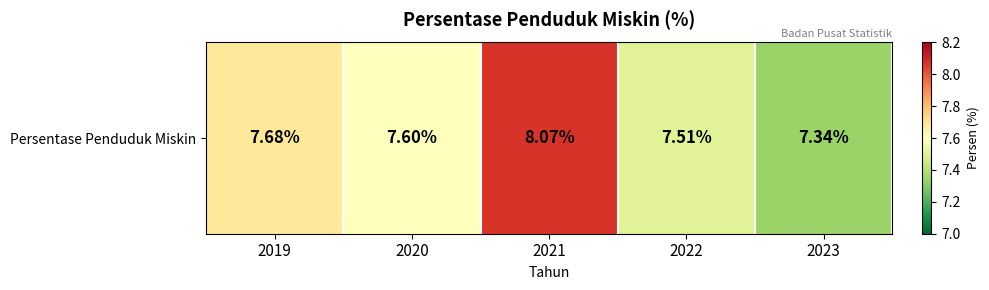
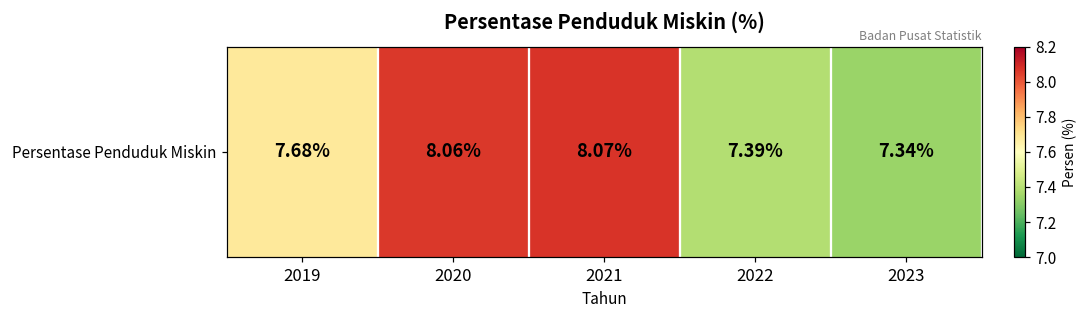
Persentase Penduduk Miskin, 2020: 7.60% -> 8.06%
Persentase Penduduk Miskin, 2022: 7.51% -> 7.39%
